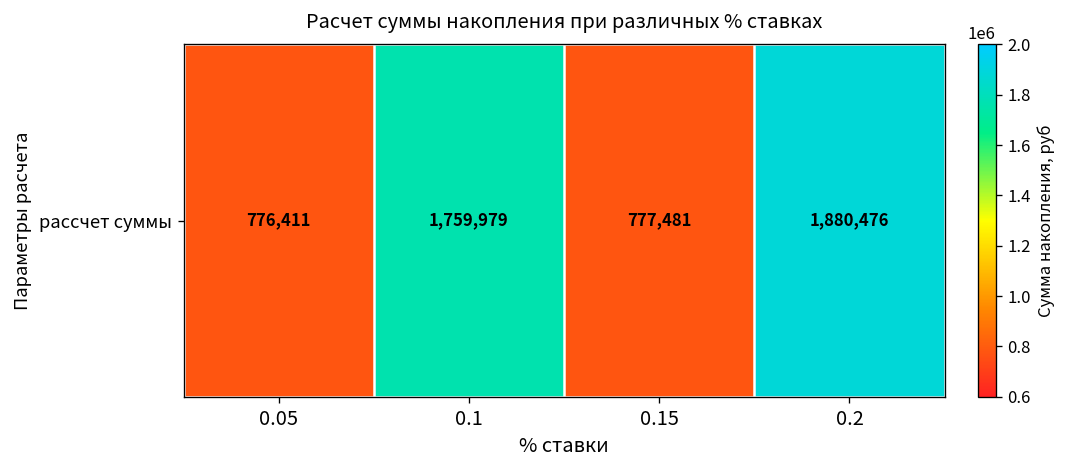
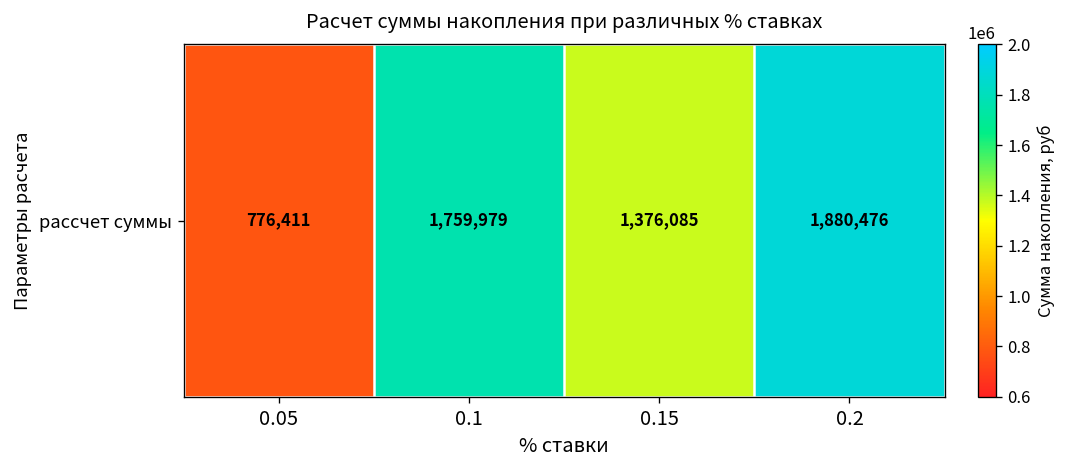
рассчет суммы, 0.15: 777,481 -> 1,376,085
